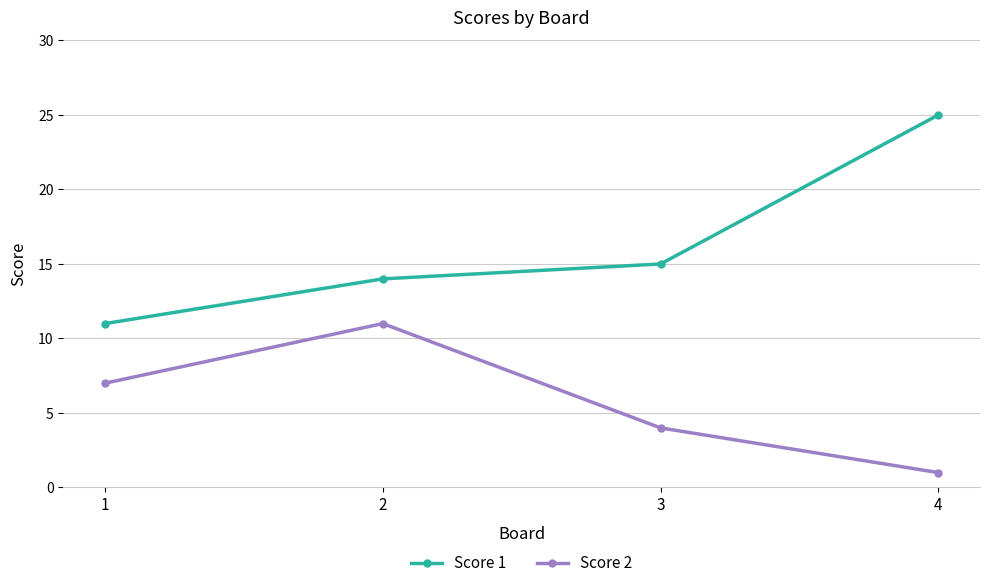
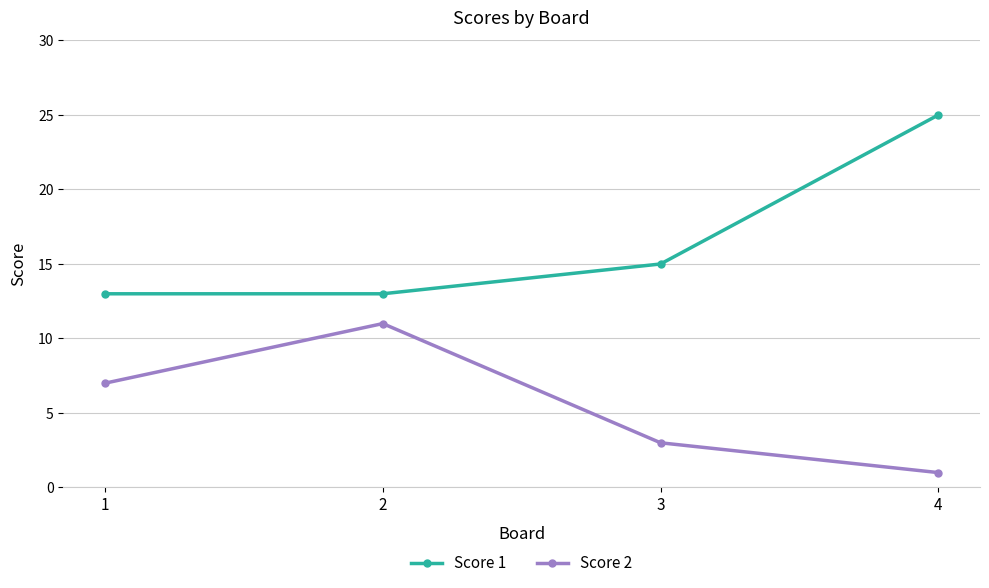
Score 1, 1: 11 -> 13
Score 1, 2: 14 -> 13
Score 2, 3: 4 -> 3
